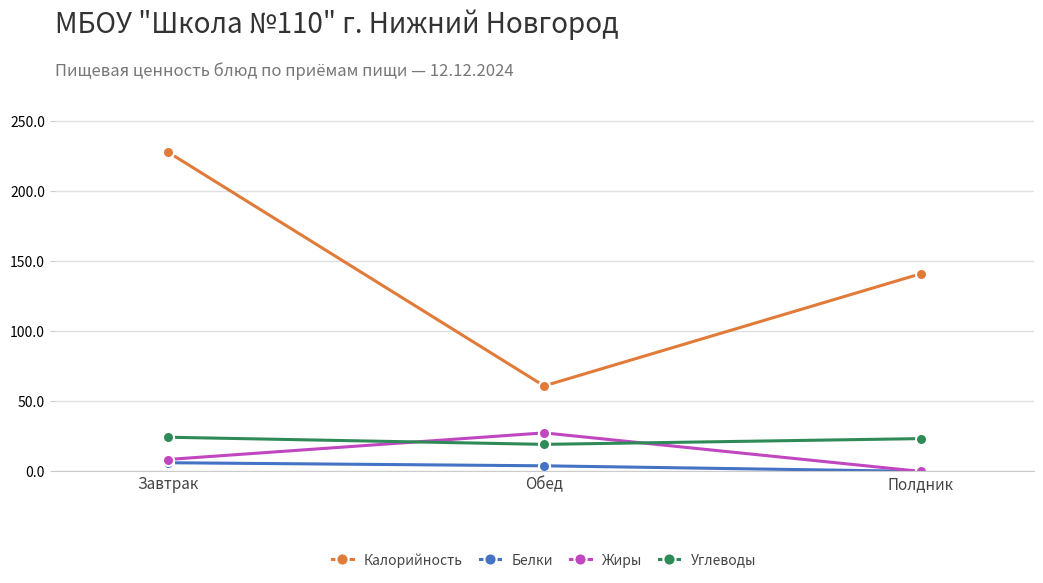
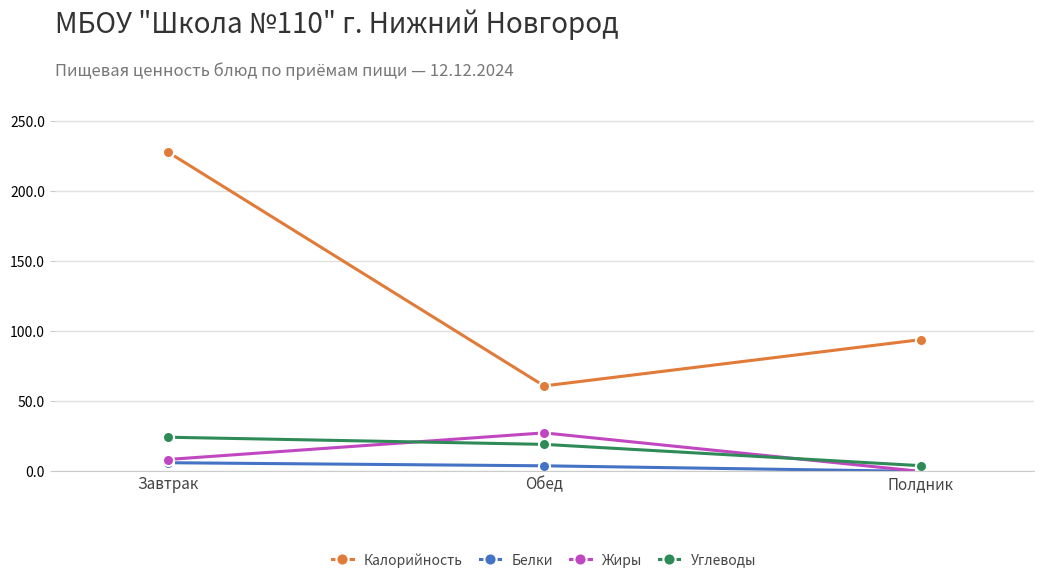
Калорийность, Полдник: 141 -> 94
Углеводы, Полдник: 23 -> 4
